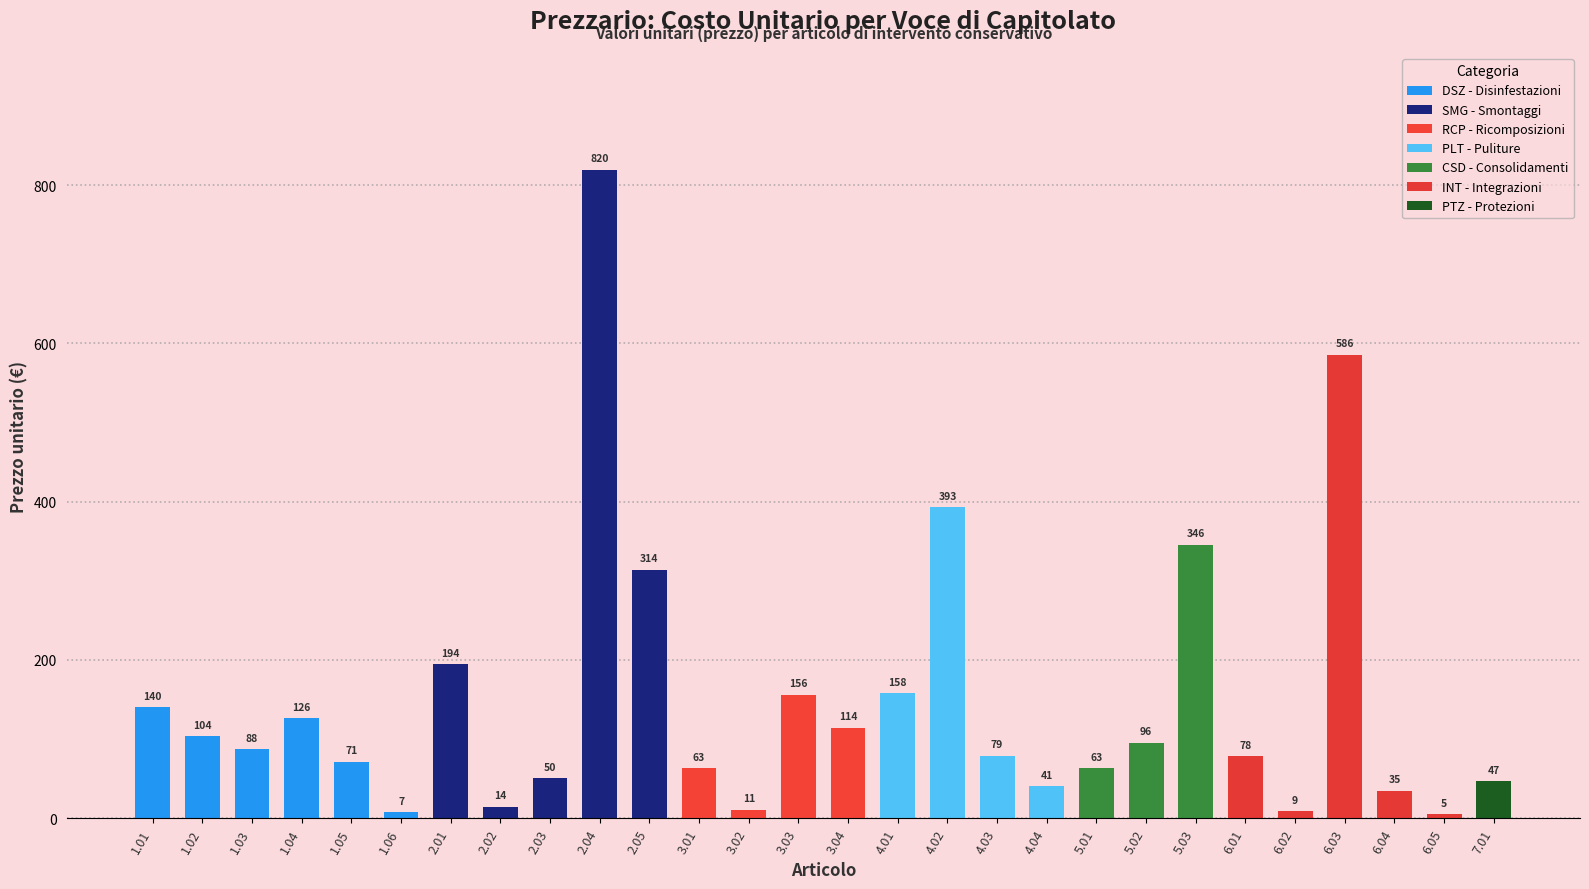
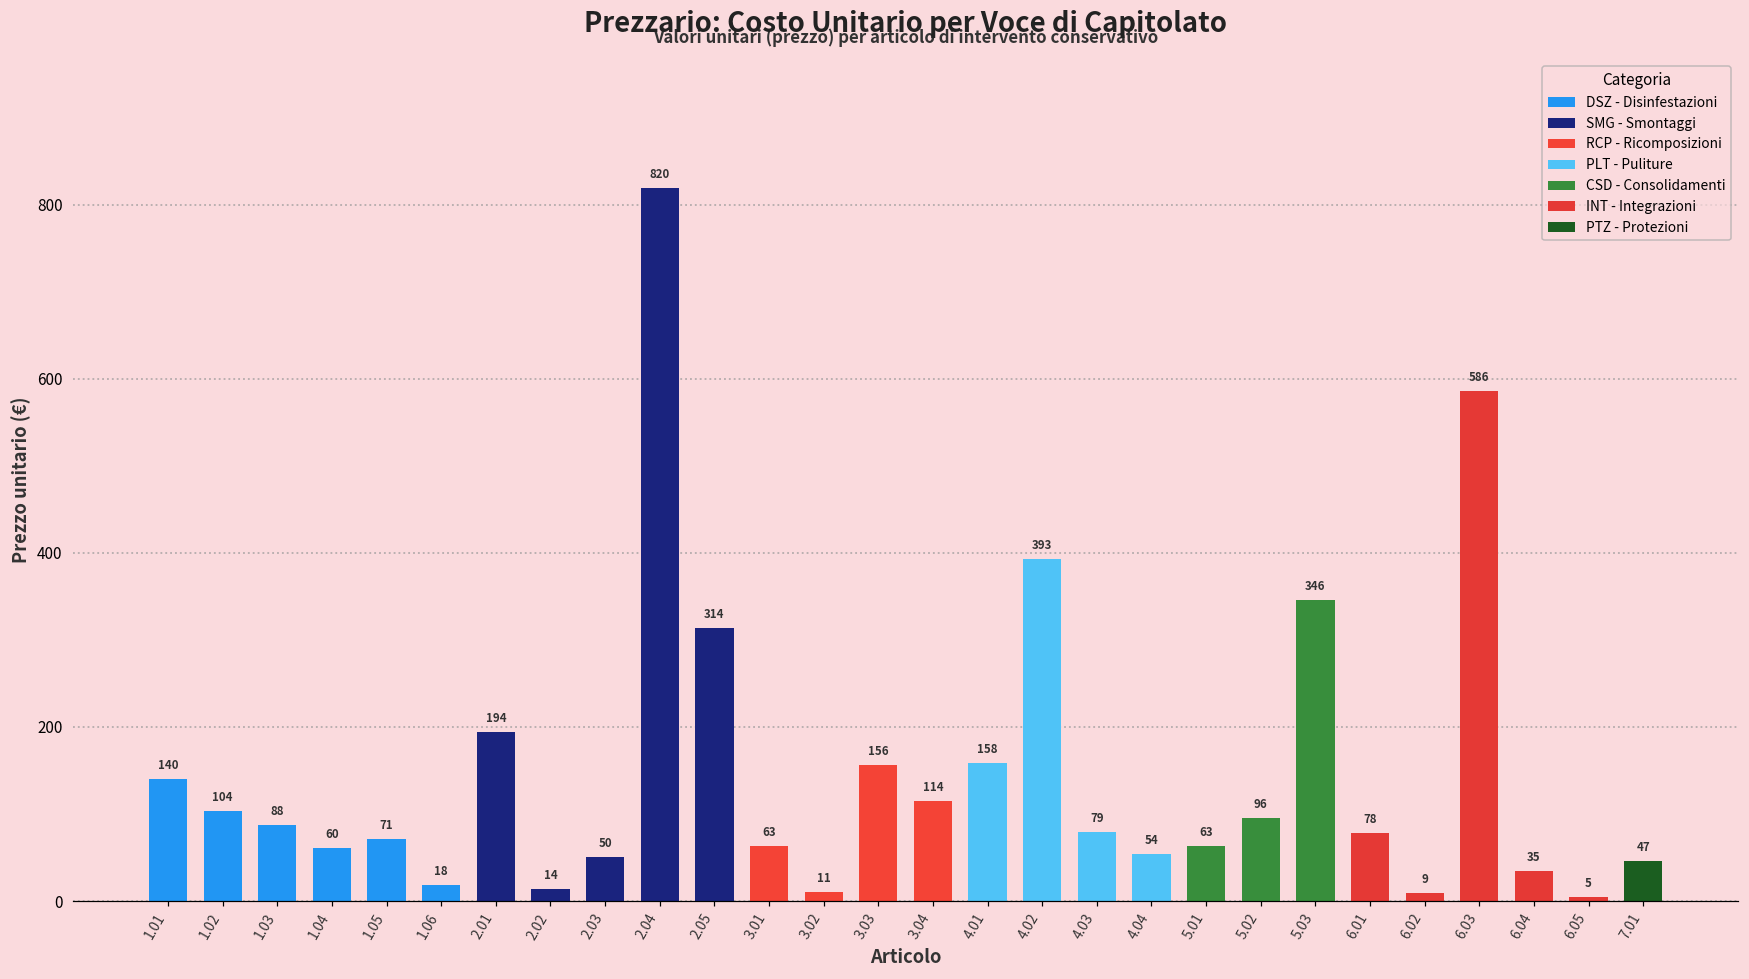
DSZ - Disinfestazioni, 1.04: 126 -> 60
DSZ - Disinfestazioni, 1.06: 7 -> 18
PLT - Puliture, 4.04: 41 -> 54
